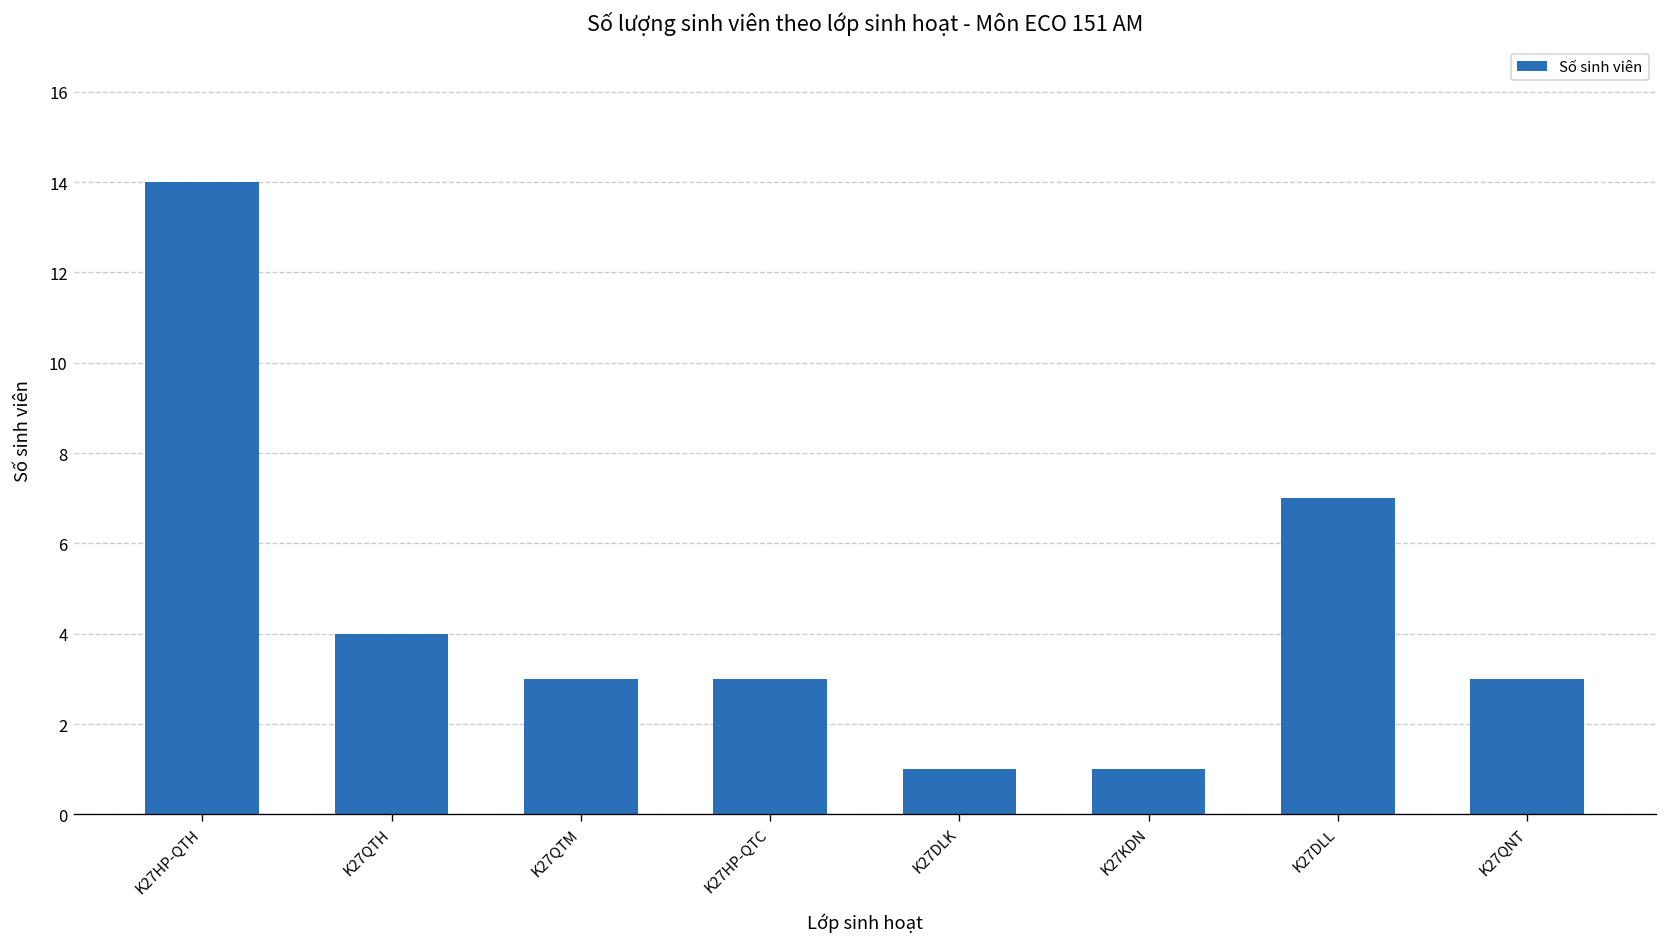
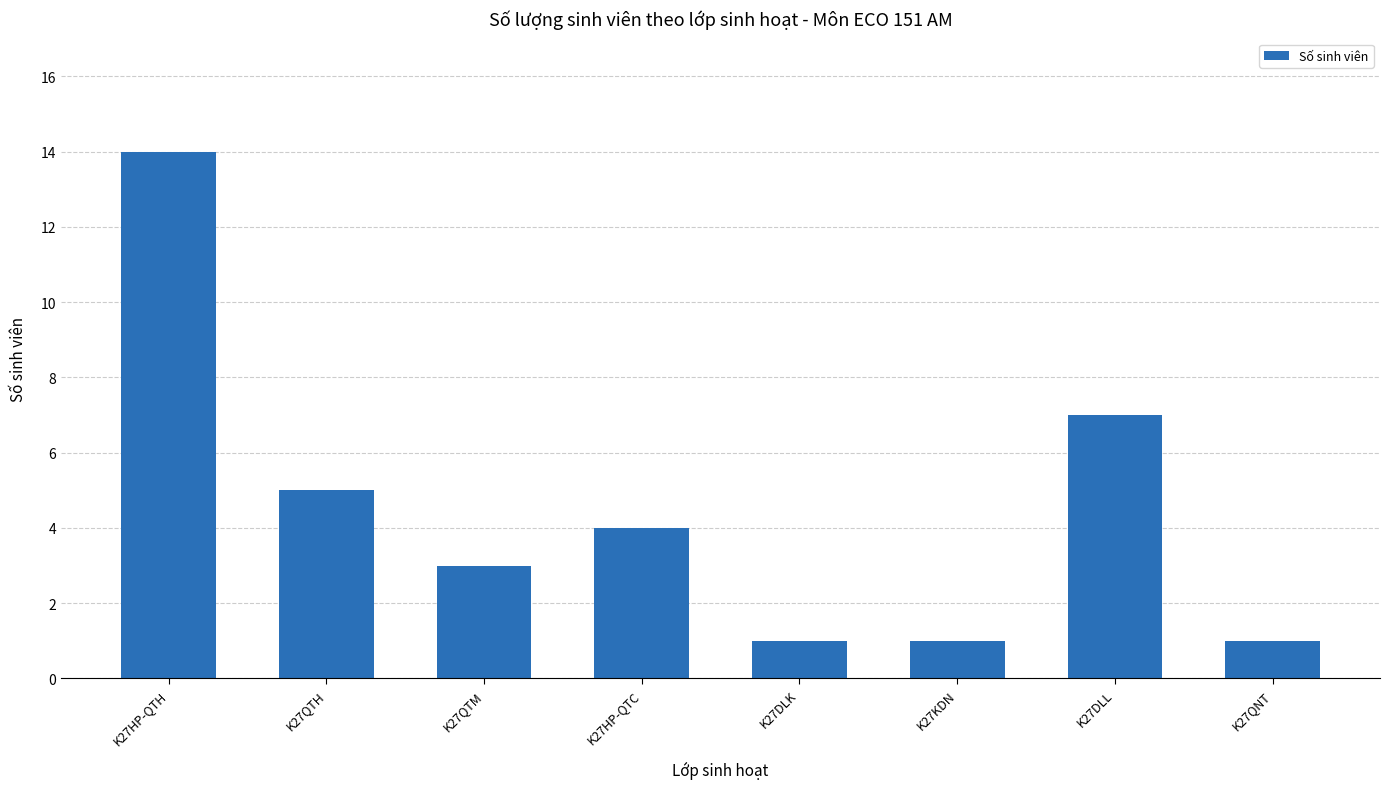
K27QTH: 4 -> 5
K27HP-QTC: 3 -> 4
K27QNT: 3 -> 1
